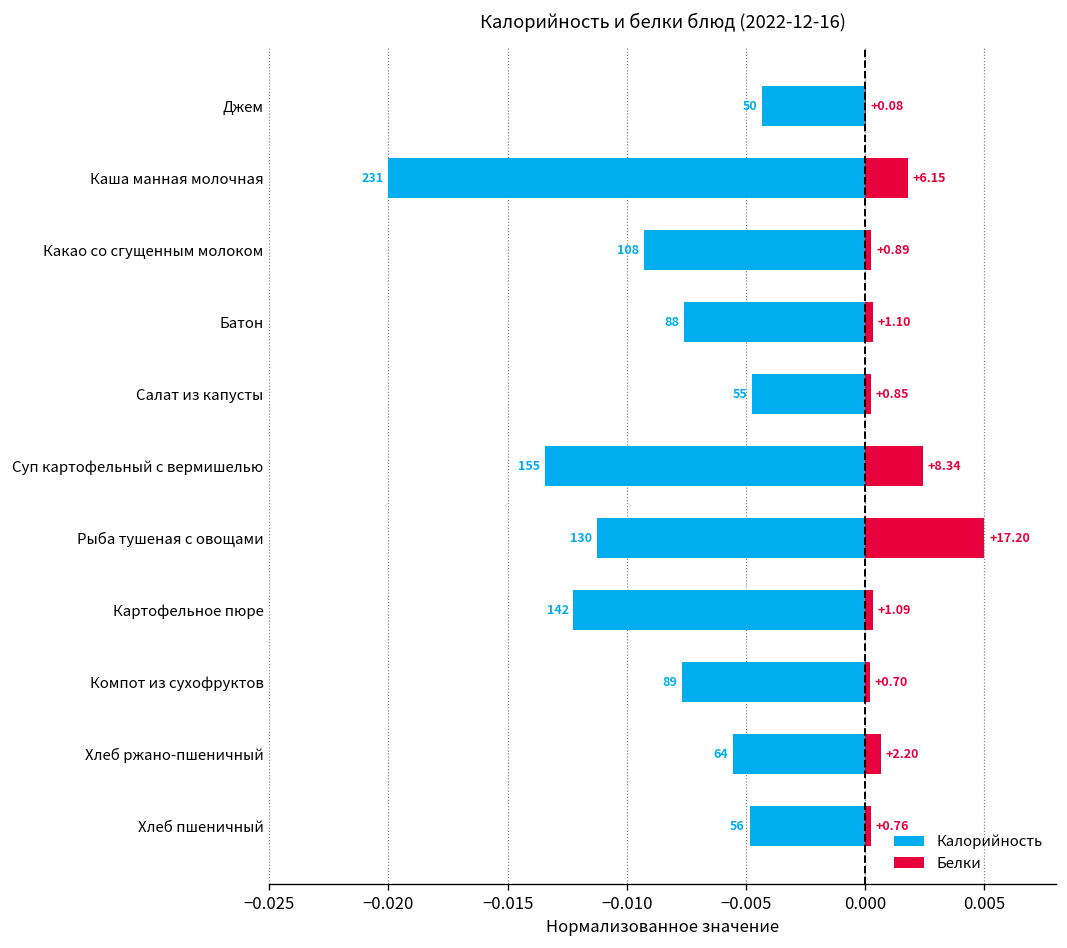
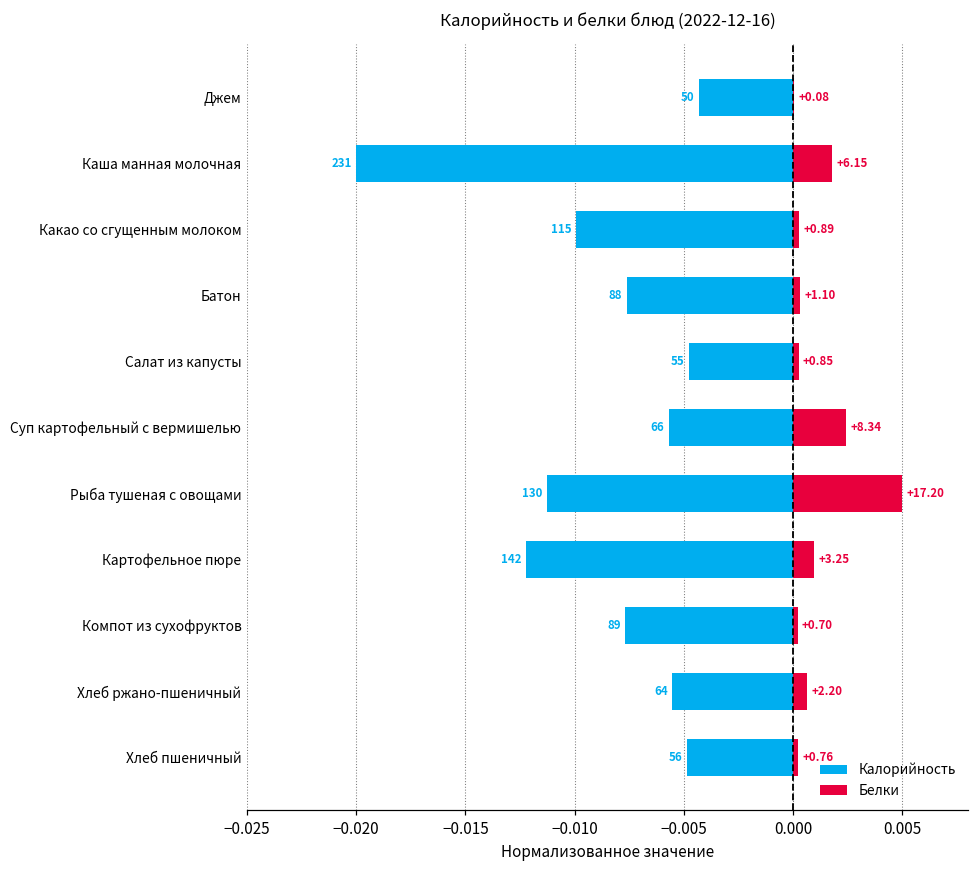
Калорийность, Какао со сгущенным молоком: 108 -> 115
Калорийность, Суп картофельный с вермишелью: 155 -> 66
Белки, Картофельное пюре: +1.09 -> +3.25
